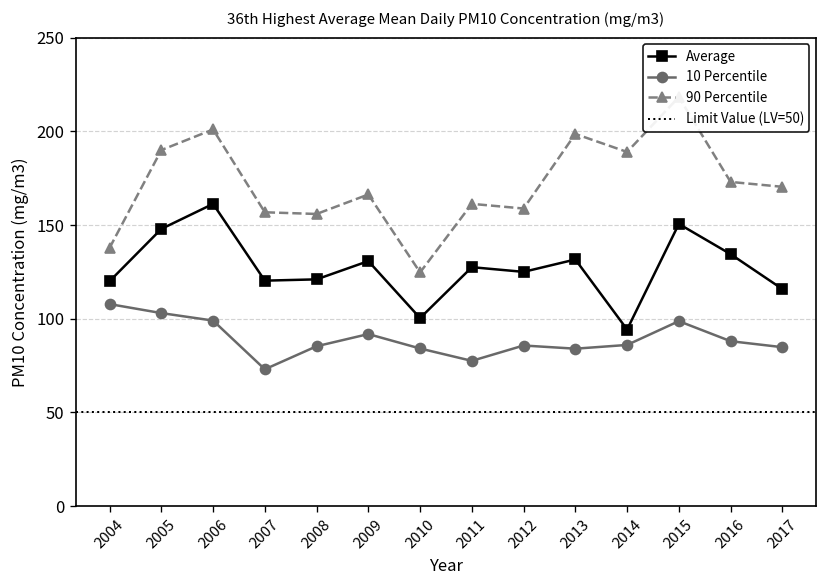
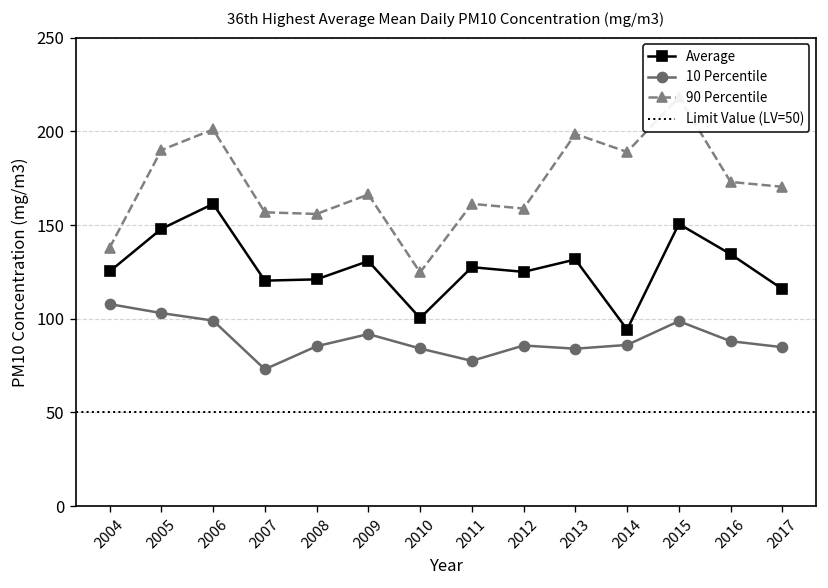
Average, 2004: 120 -> 125
